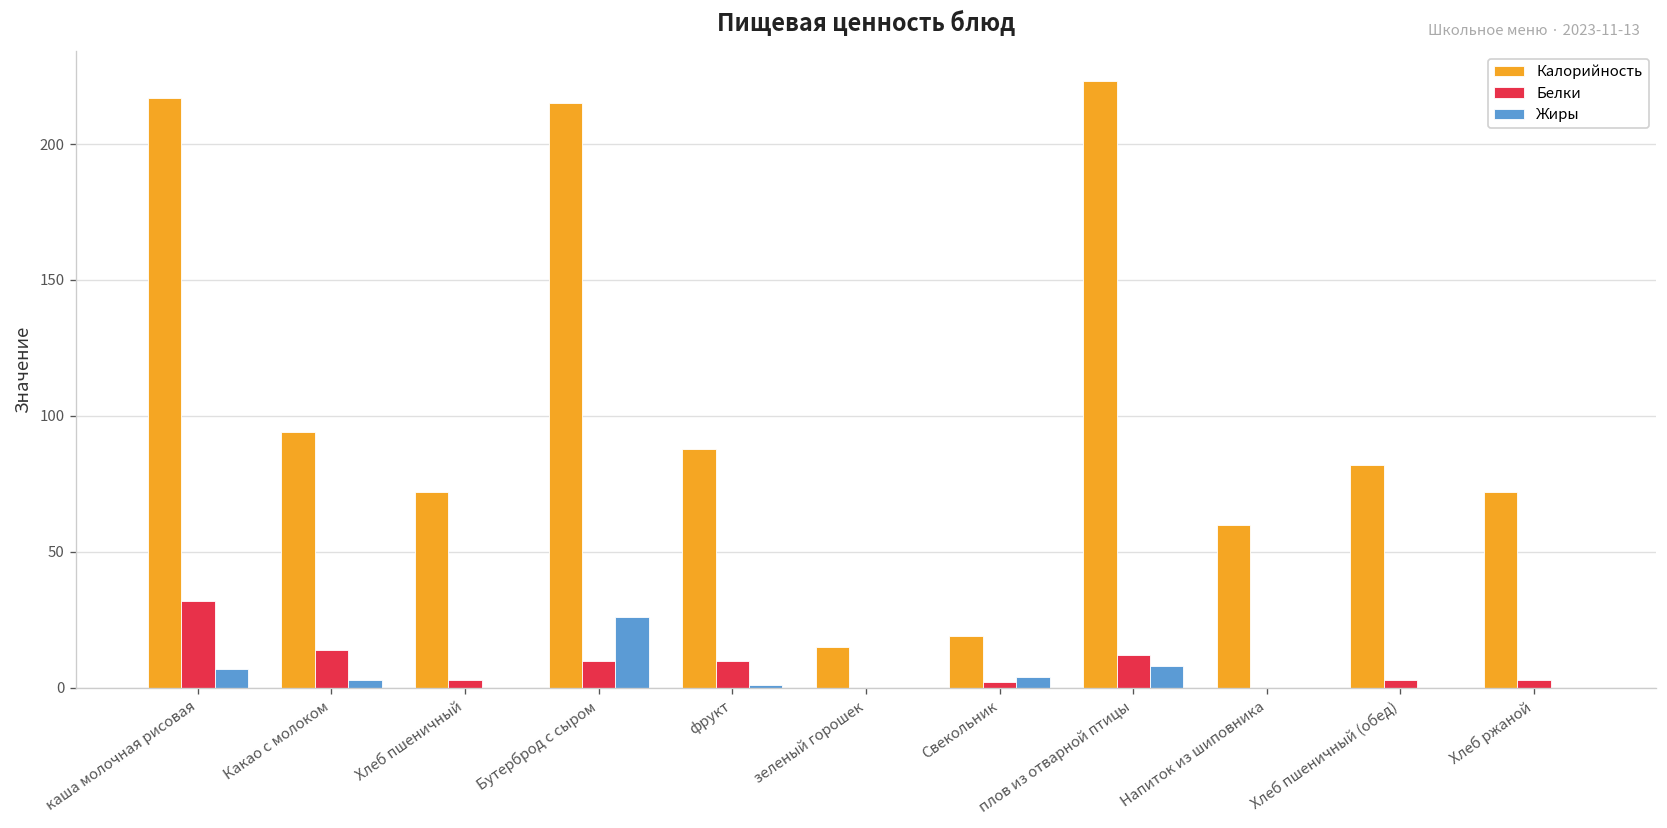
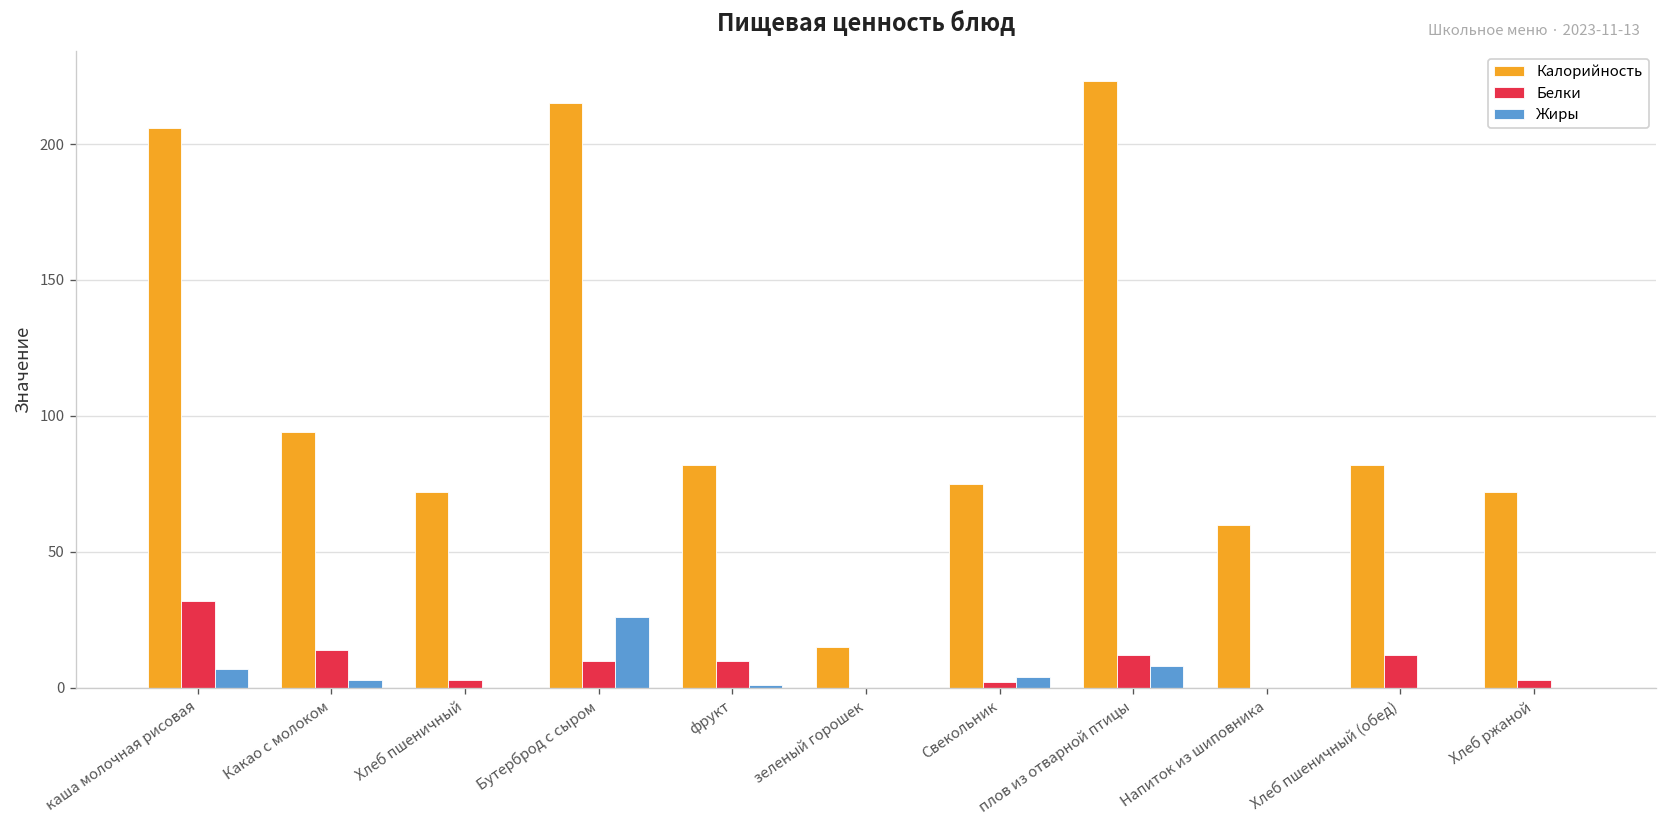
Калорийность, каша молочная рисовая: 217 -> 206
Калорийность, фрукт: 88 -> 82
Калорийность, Свекольник: 19 -> 75
Белки, Хлеб пшеничный (обед): 3 -> 12
